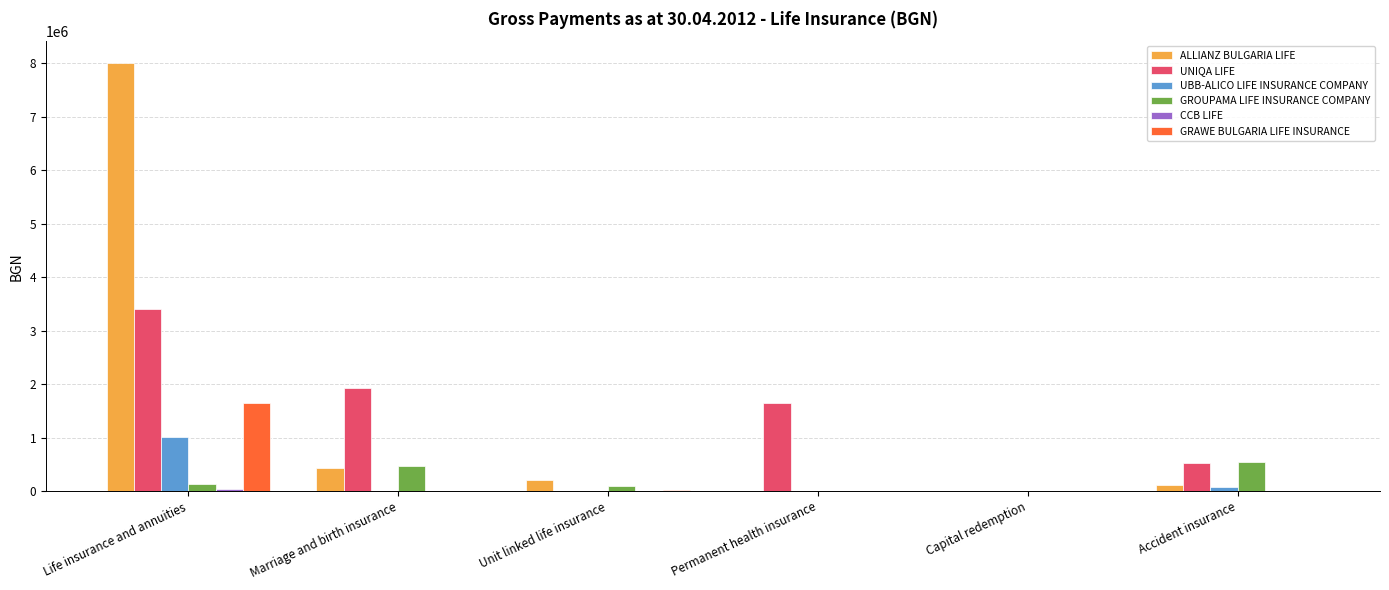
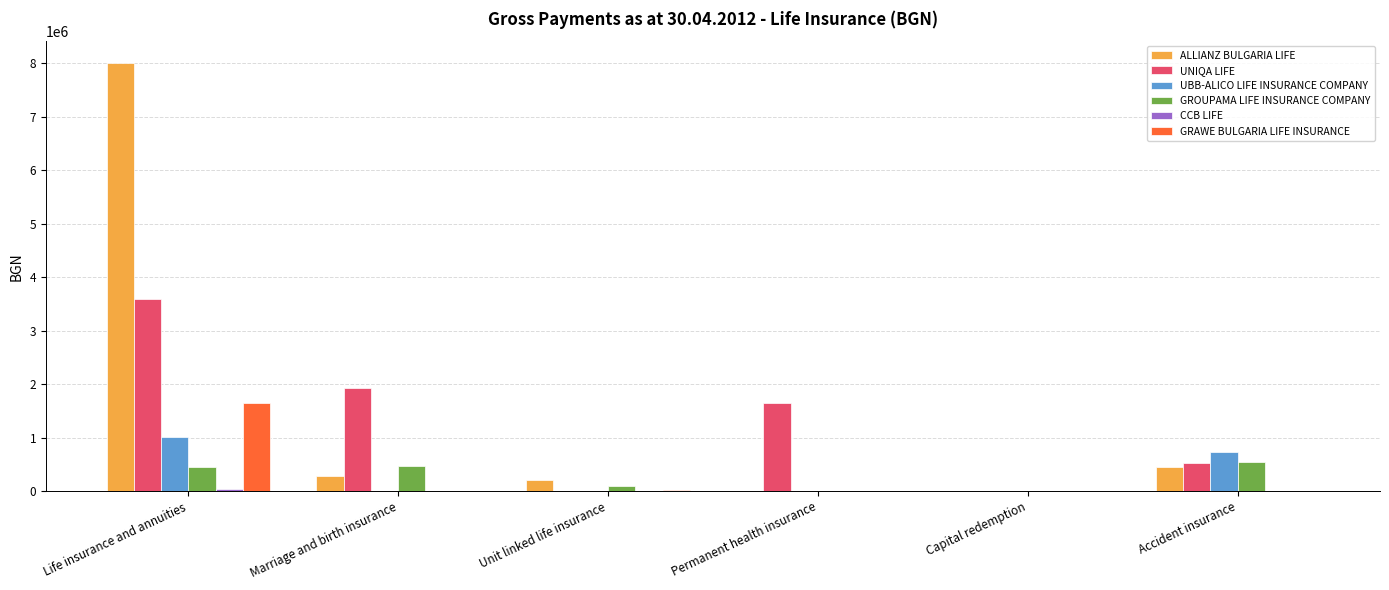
UNIQA LIFE, Life insurance and annuities: 3400000 -> 3600000
GROUPAMA LIFE INSURANCE COMPANY, Life insurance and annuities: 100000 -> 400000
ALLIANZ BULGARIA LIFE, Marriage and birth insurance: 400000 -> 300000
ALLIANZ BULGARIA LIFE, Accident insurance: 100000 -> 400000
UBB-ALICO LIFE INSURANCE COMPANY, Accident insurance: 100000 -> 700000
